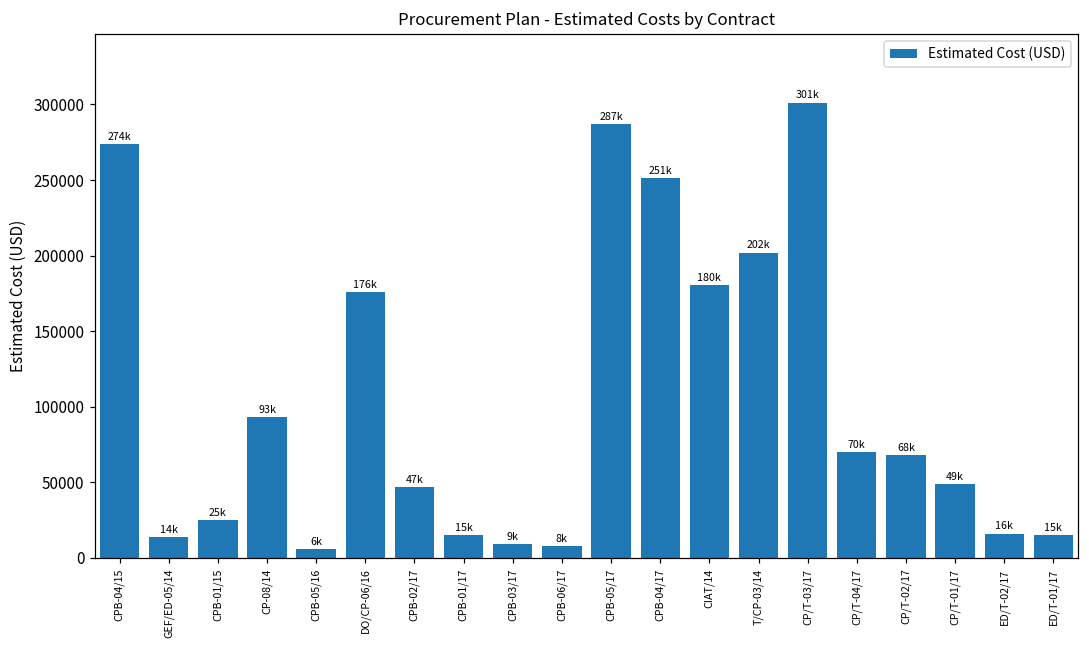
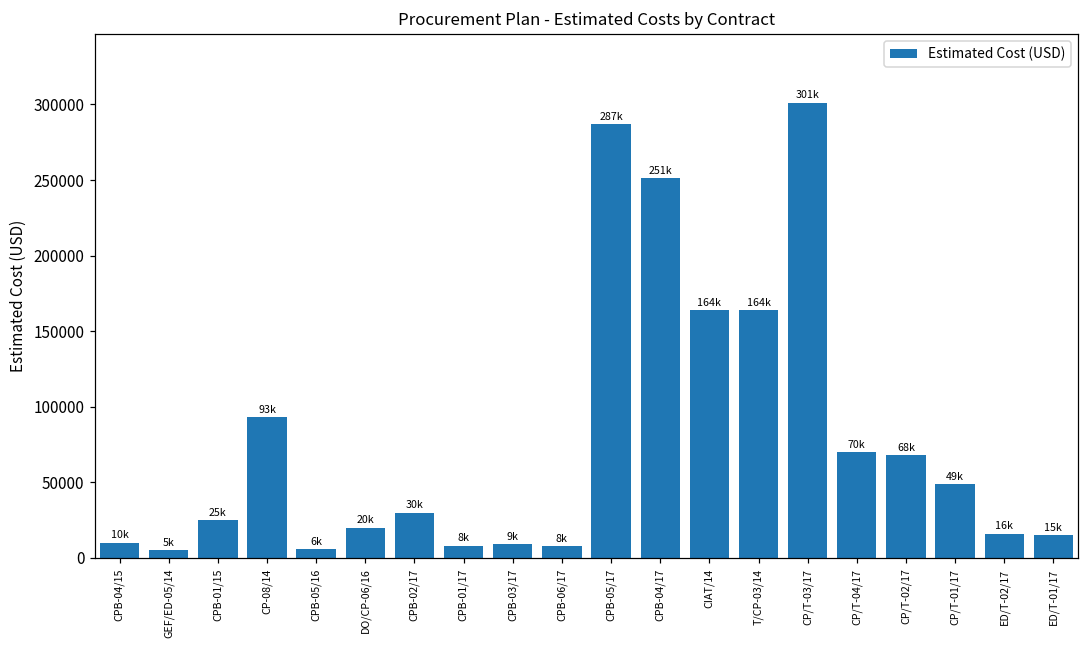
CPB-04/15: 274k -> 10k
GEF/ED-05/14: 14k -> 5k
DO/CP-06/16: 176k -> 20k
CPB-02/17: 47k -> 30k
CPB-01/17: 15k -> 8k
CIAT/14: 180k -> 164k
T/CP-03/14: 202k -> 164k
